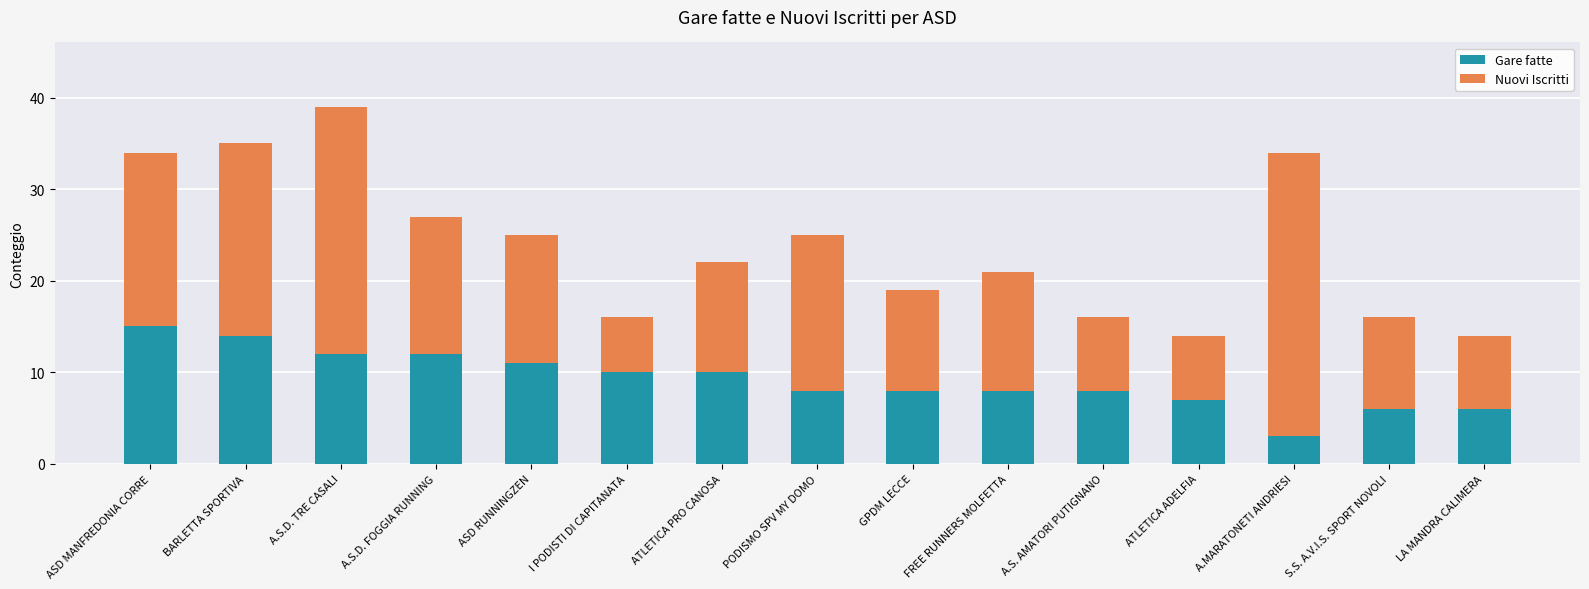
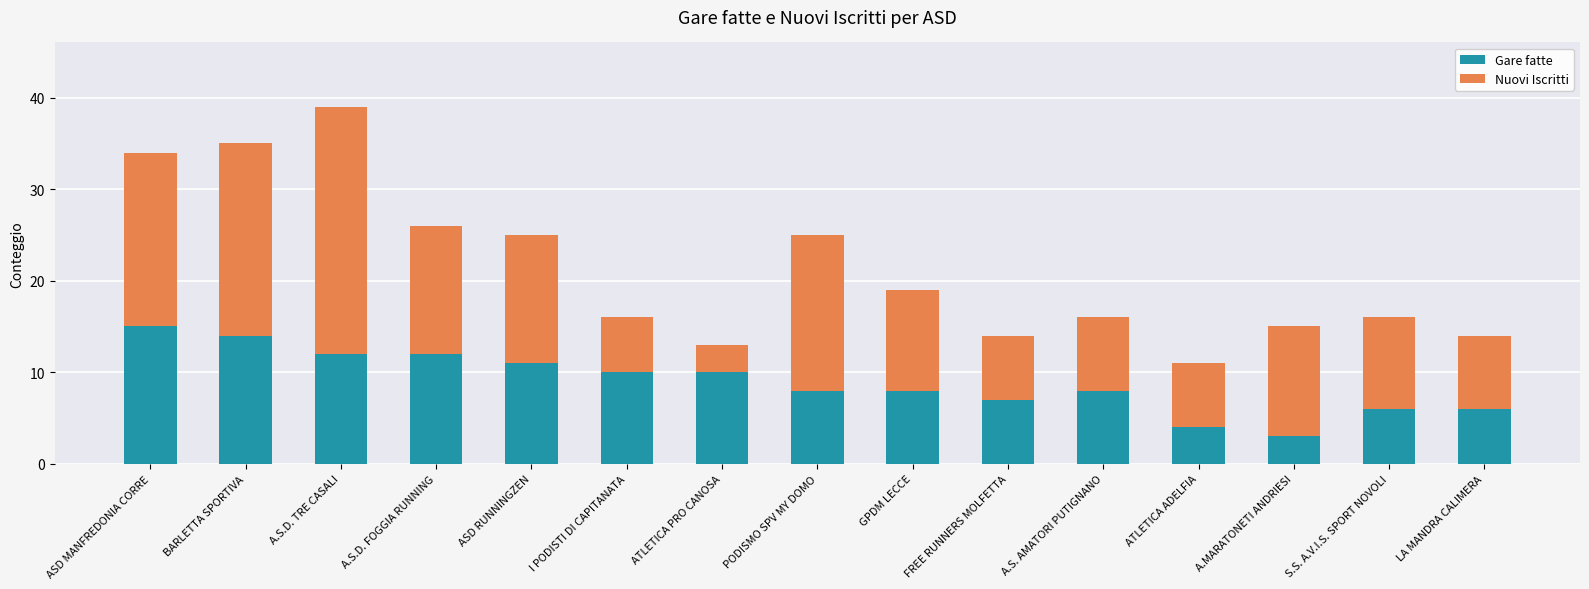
Nuovi Iscritti, A.S.D. FOGGIA RUNNING: 15 -> 14
Nuovi Iscritti, ATLETICA PRO CANOSA: 12 -> 3
Gare fatte, FREE RUNNERS MOLFETTA: 8 -> 7
Nuovi Iscritti, FREE RUNNERS MOLFETTA: 13 -> 7
Gare fatte, ATLETICA ADELFIA: 7 -> 4
Nuovi Iscritti, A.MARATONETI ANDRIESI: 31 -> 12
